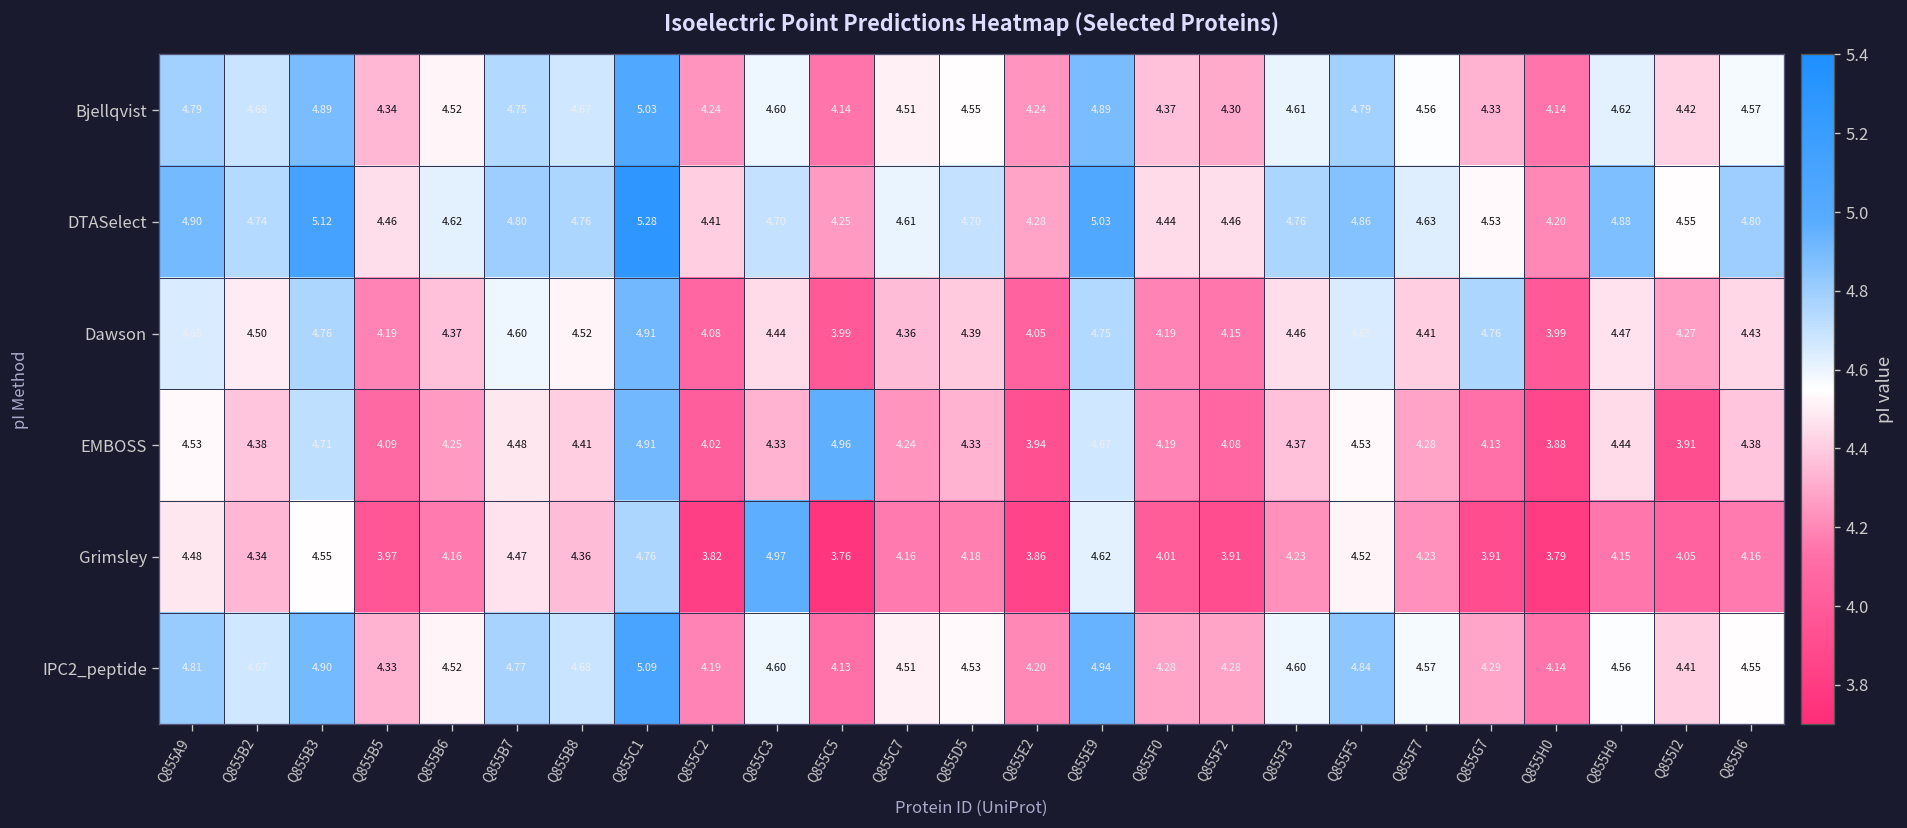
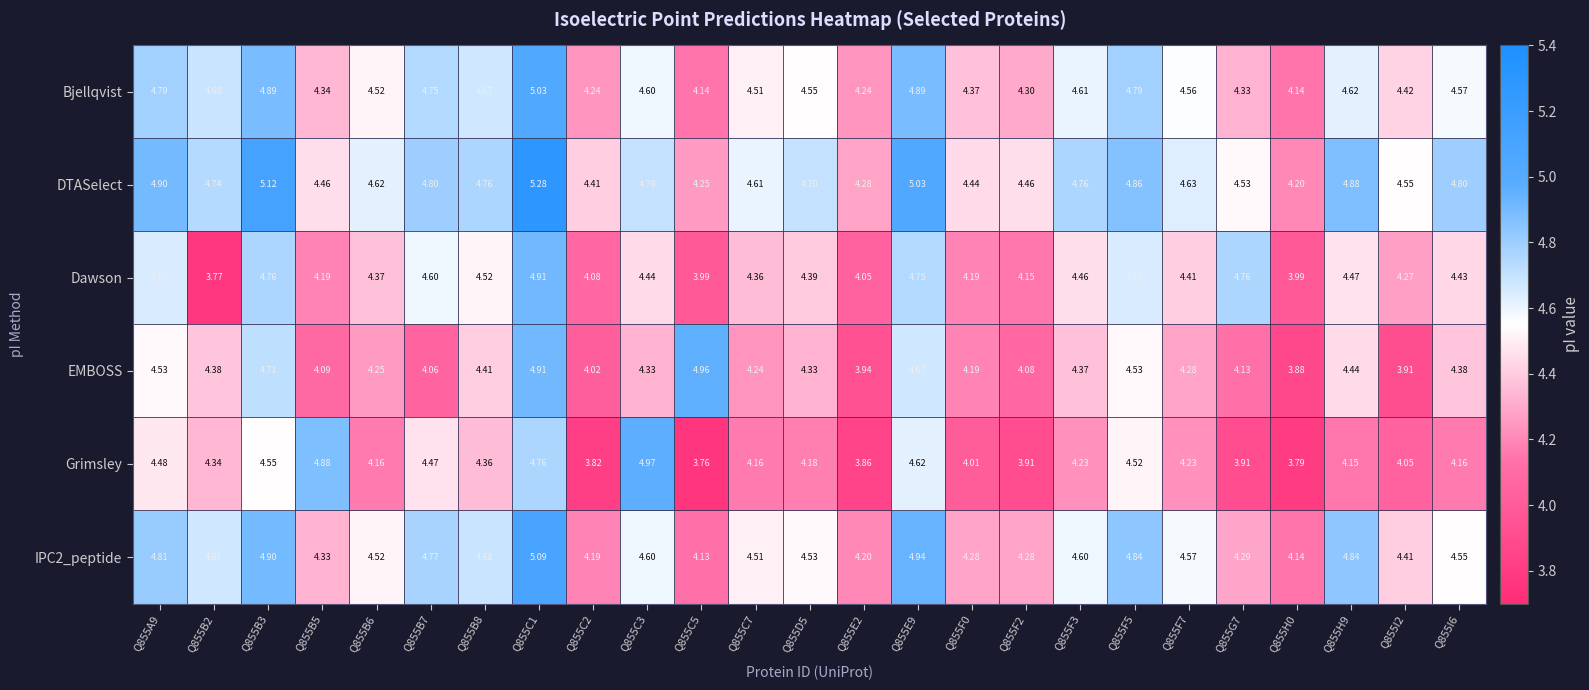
Dawson, Q855B2: 4.50 -> 3.77
EMBOSS, Q855B7: 4.48 -> 4.06
Grimsley, Q855B5: 3.97 -> 4.88
IPC2_peptide, Q855H9: 4.56 -> 4.84
